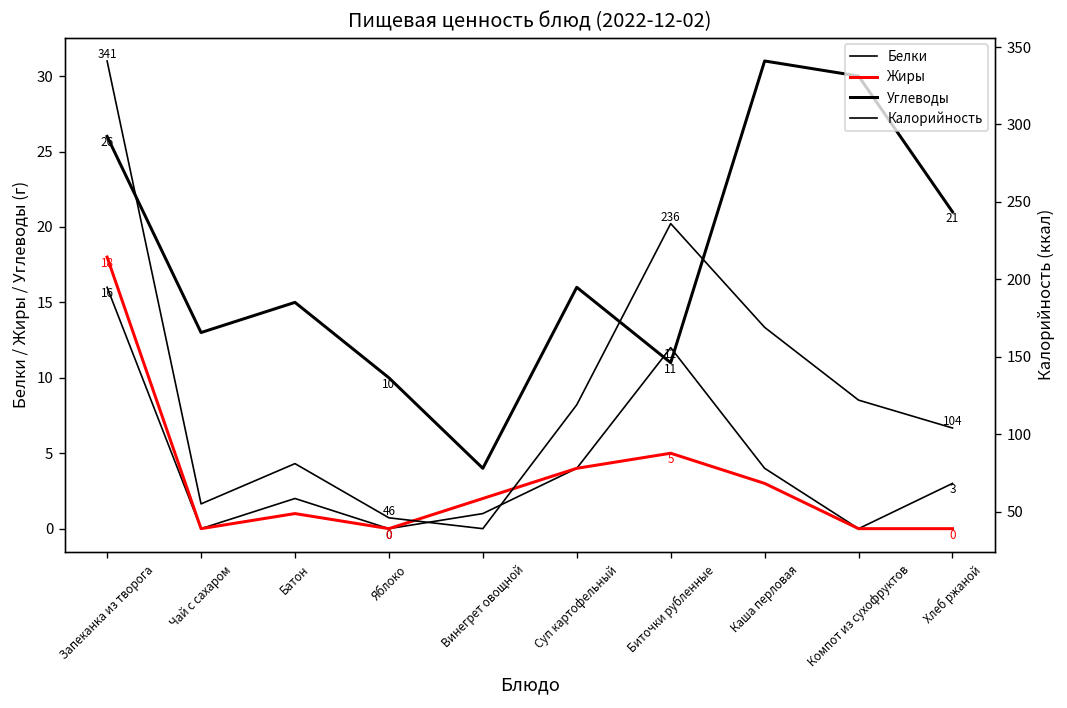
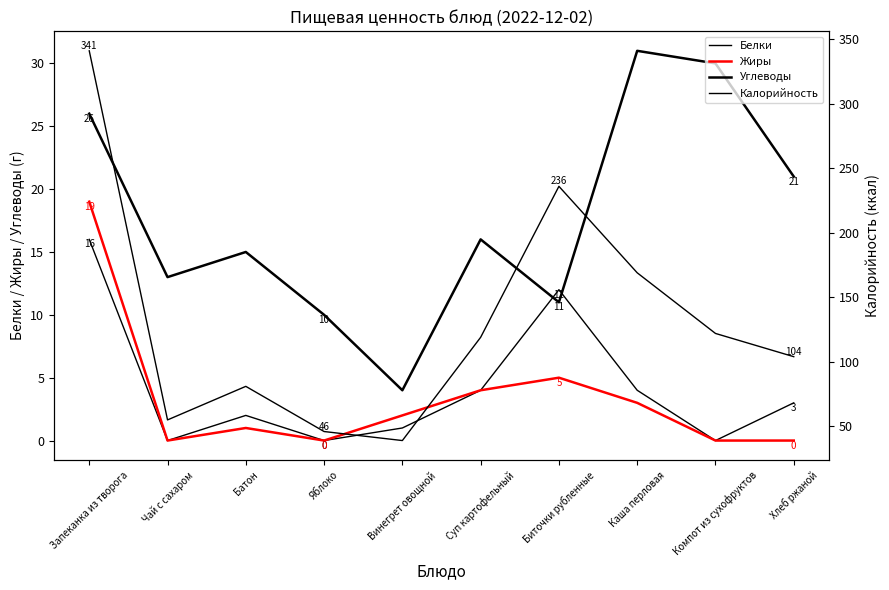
Жиры, Запеканка из творога: 18 -> 19
